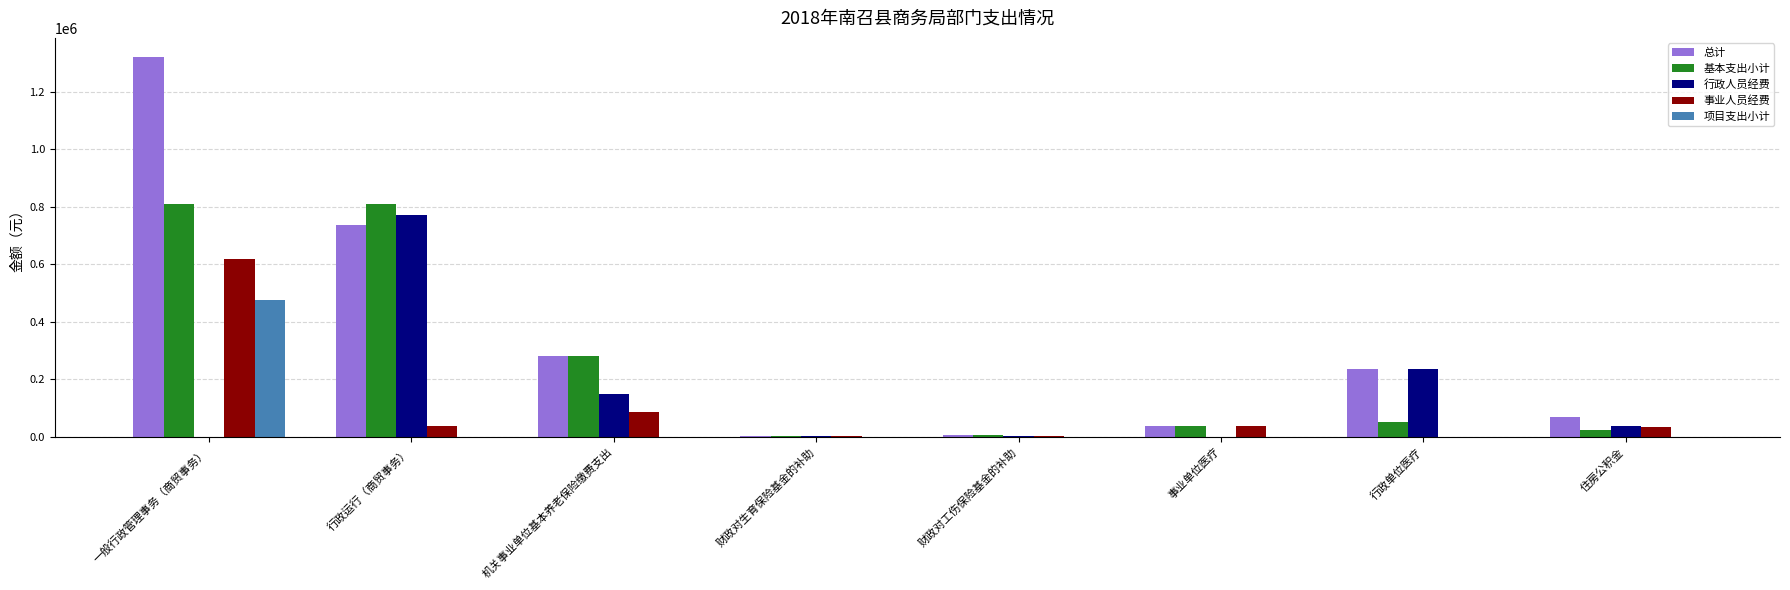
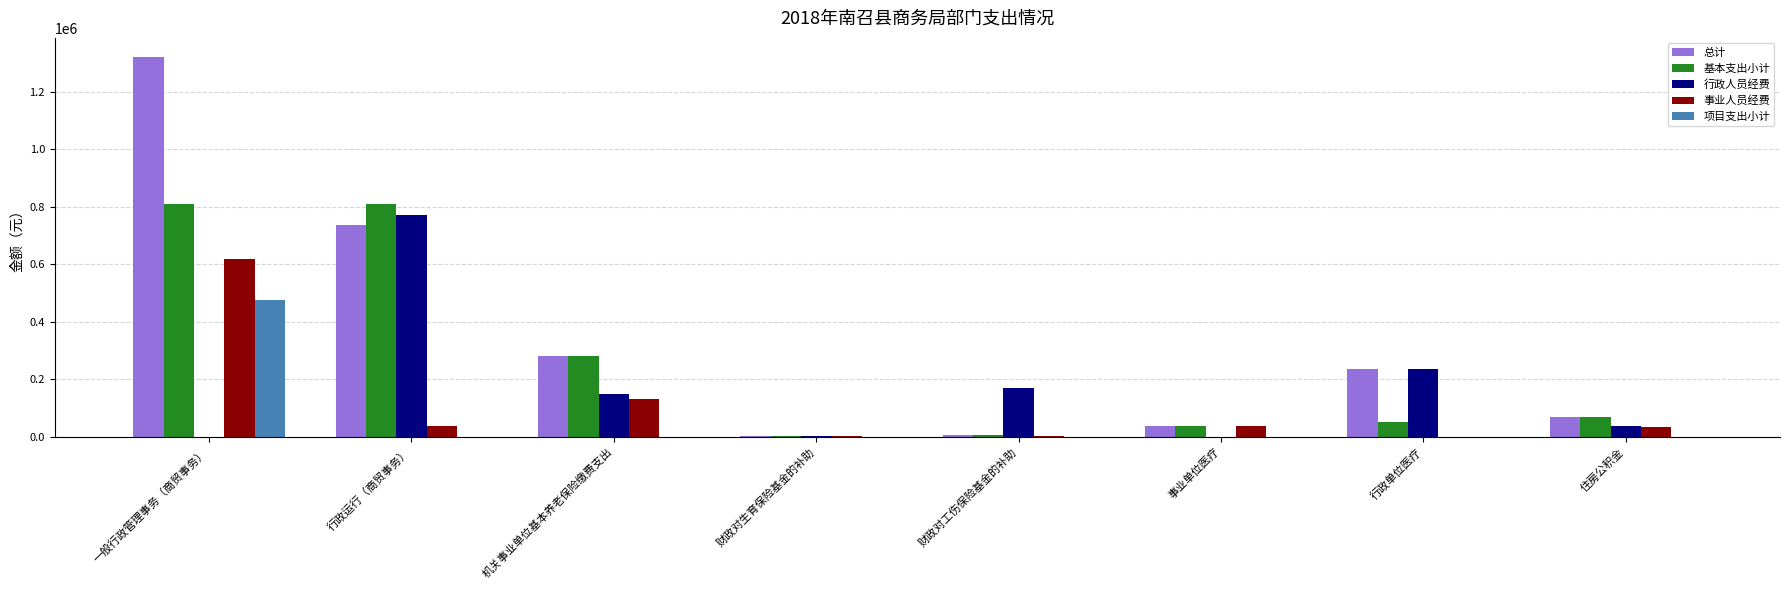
事业人员经费, 机关事业单位基本养老保险缴费支出: 90000 -> 130000
行政人员经费, 财政对工伤保险基金的补助: 0 -> 170000
基本支出小计, 住房公积金: 20000 -> 70000
